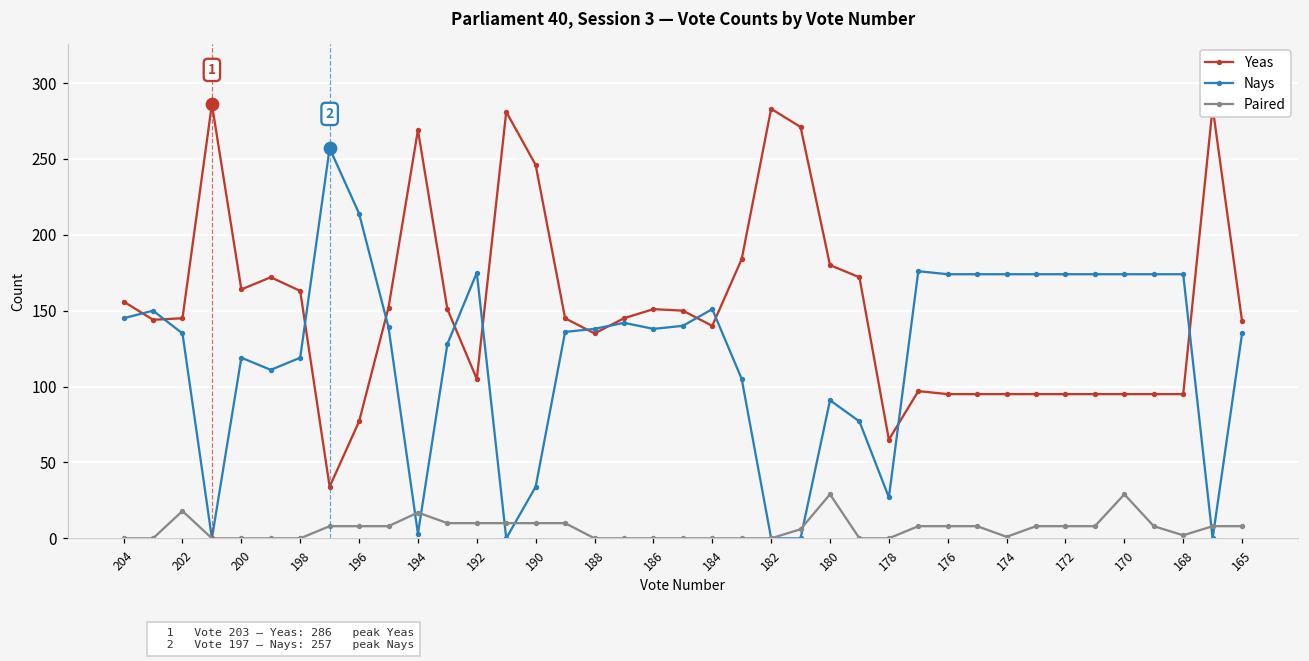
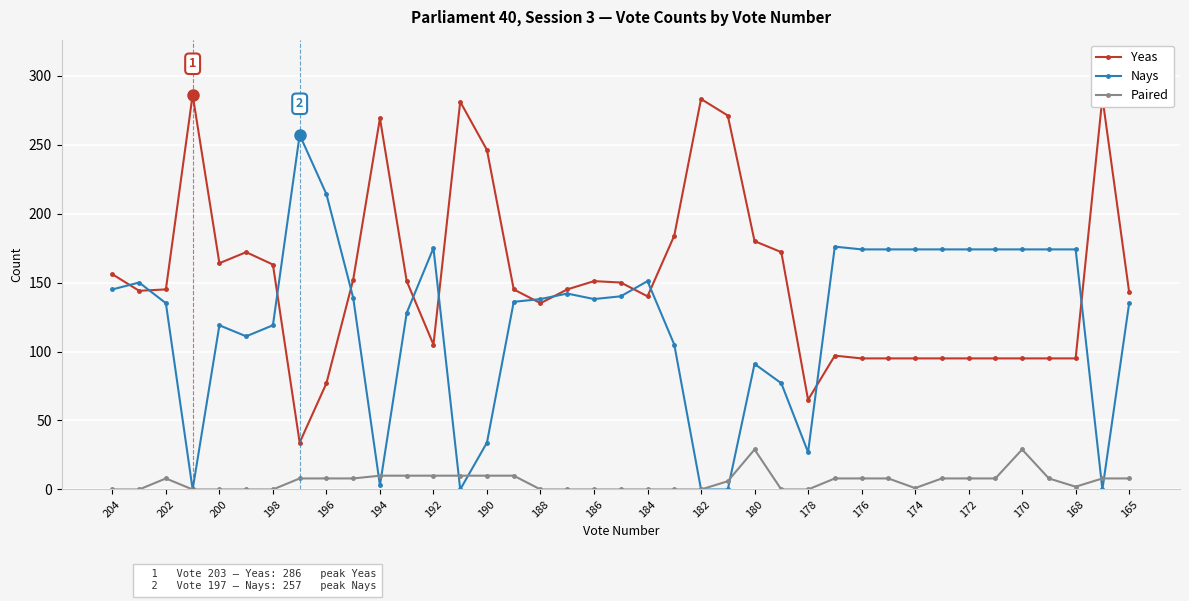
Paired, 202: 18 -> 8
Paired, 194: 17 -> 10
